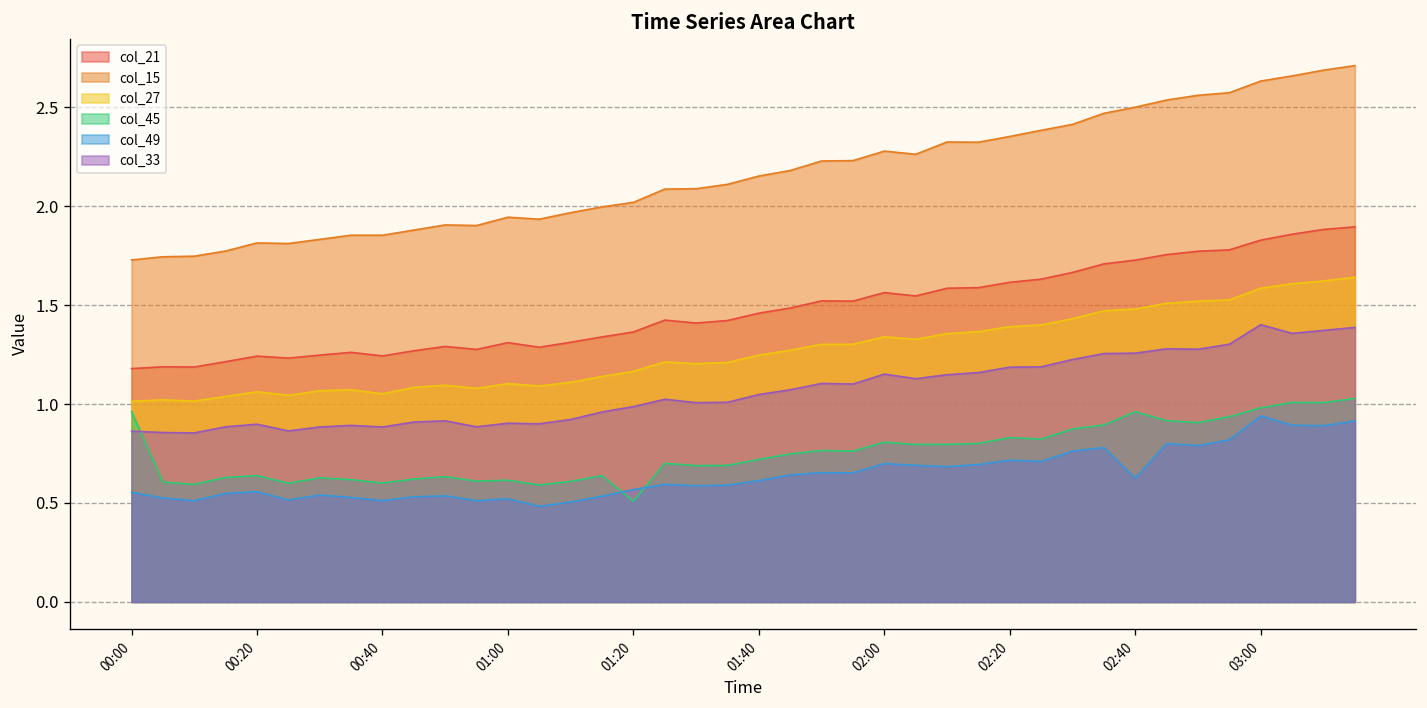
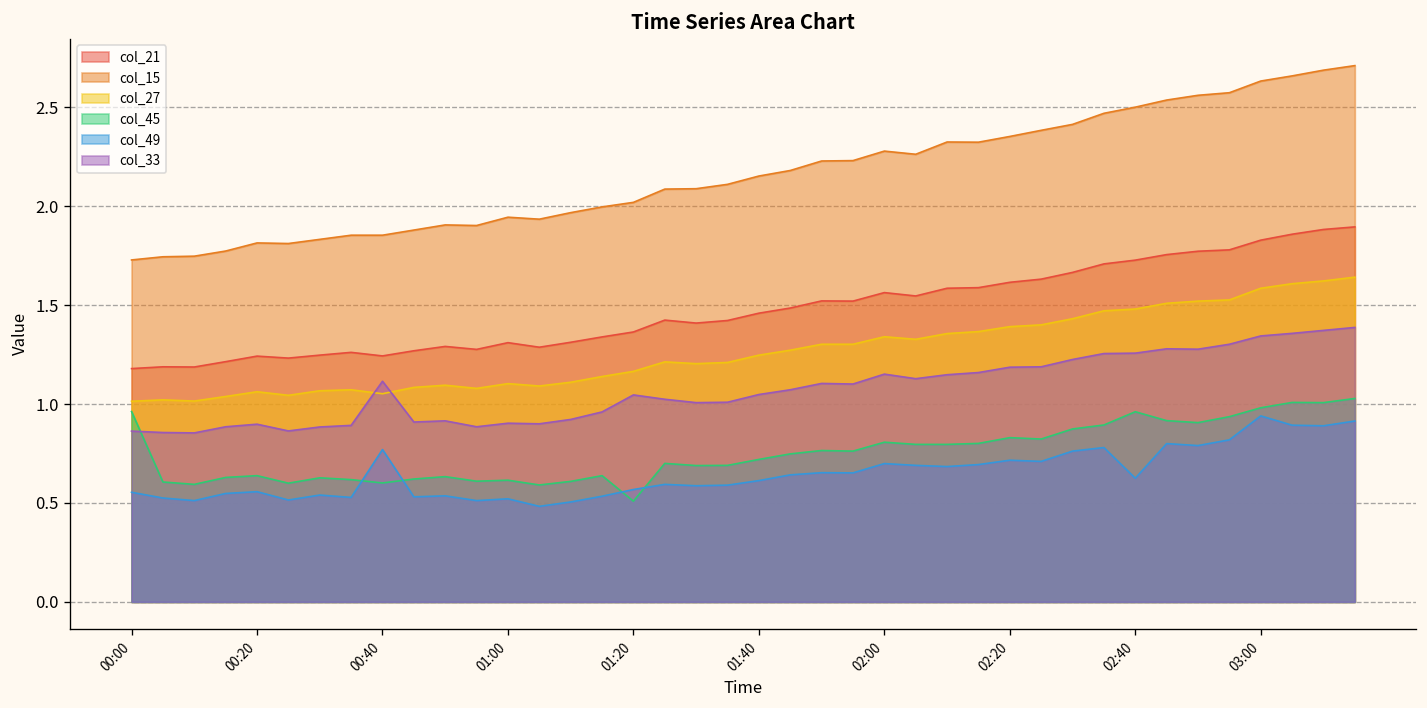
col_49, 00:40: 0.51 -> 0.77
col_33, 00:40: 0.88 -> 1.12
col_33, 01:20: 0.99 -> 1.05
col_33, 03:00: 1.40 -> 1.34
